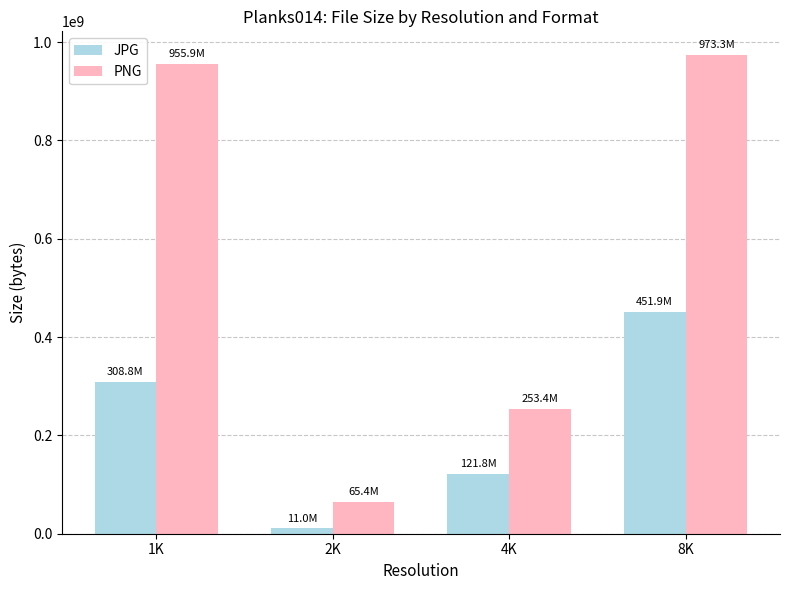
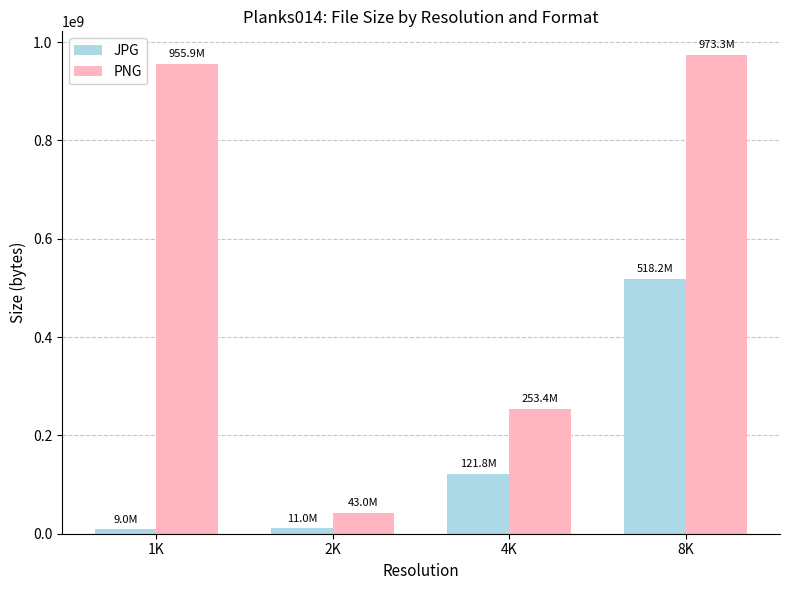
JPG, 1K: 308.8M -> 9.0M
PNG, 2K: 65.4M -> 43.0M
JPG, 8K: 451.9M -> 518.2M
